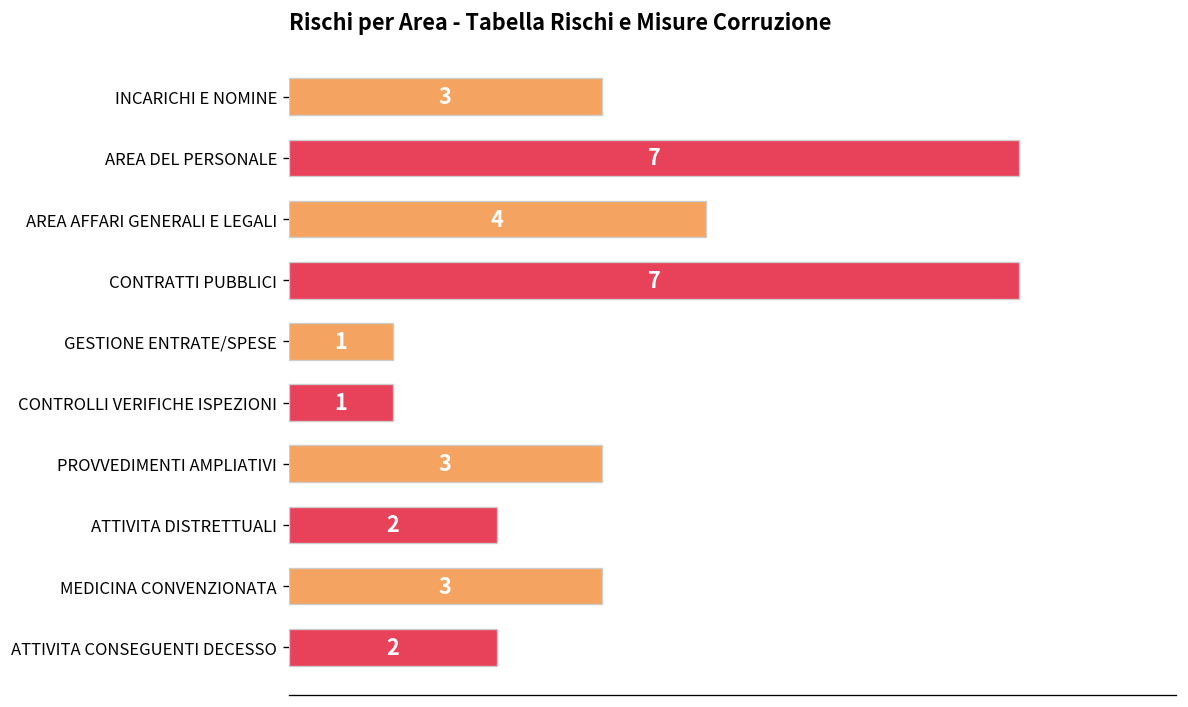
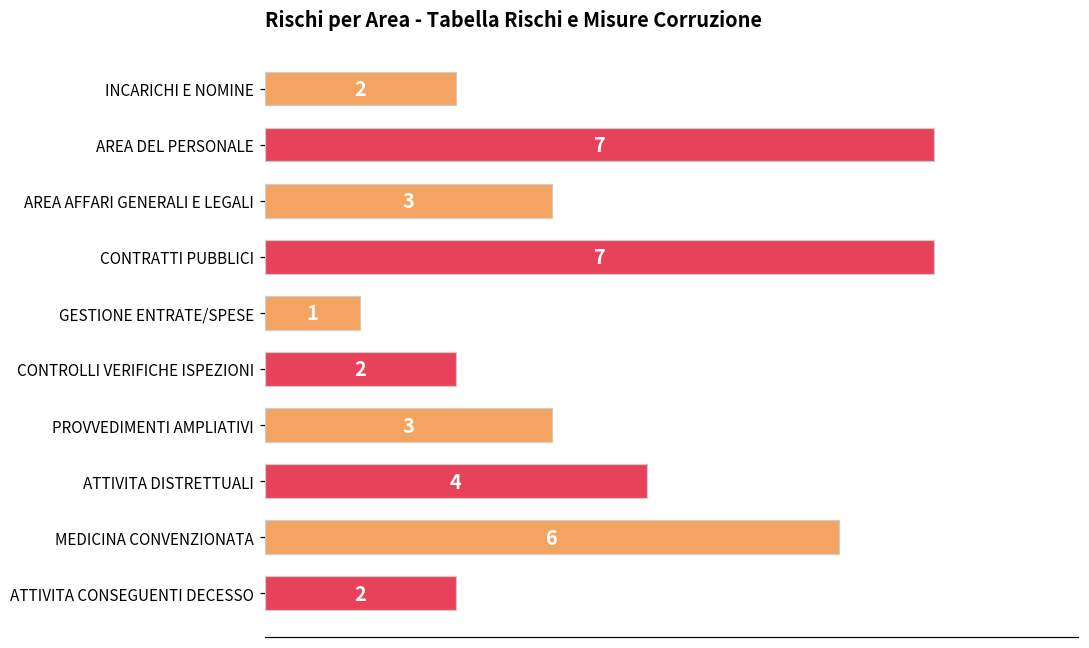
INCARICHI E NOMINE: 3 -> 2
AREA AFFARI GENERALI E LEGALI: 4 -> 3
CONTROLLI VERIFICHE ISPEZIONI: 1 -> 2
ATTIVITA DISTRETTUALI: 2 -> 4
MEDICINA CONVENZIONATA: 3 -> 6
